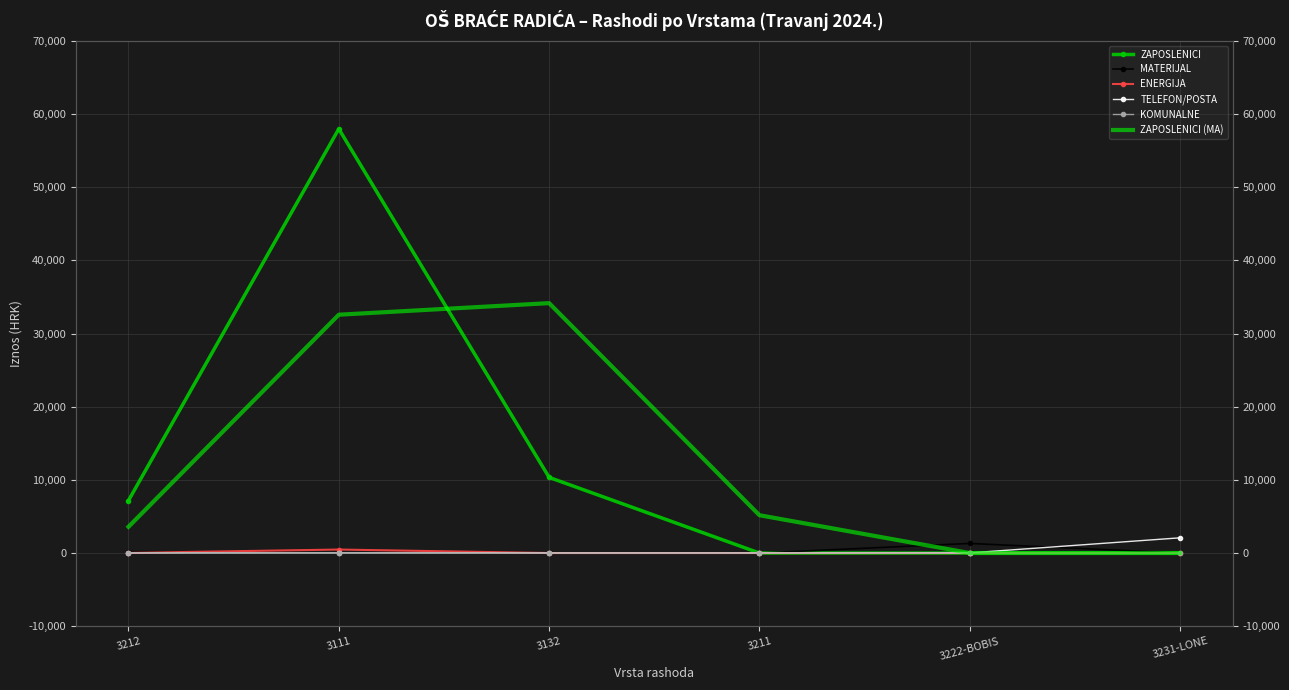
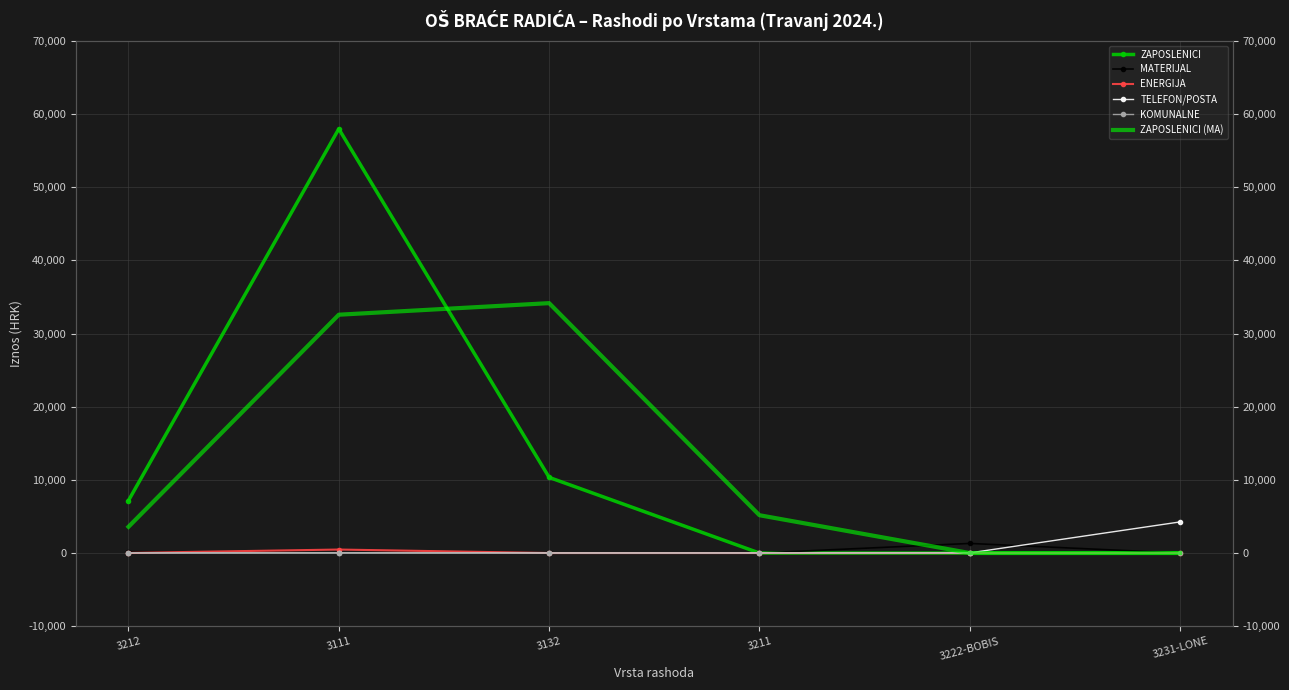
TELEFON/POSTA, 3231-LONE: 2,000 -> 4,000
